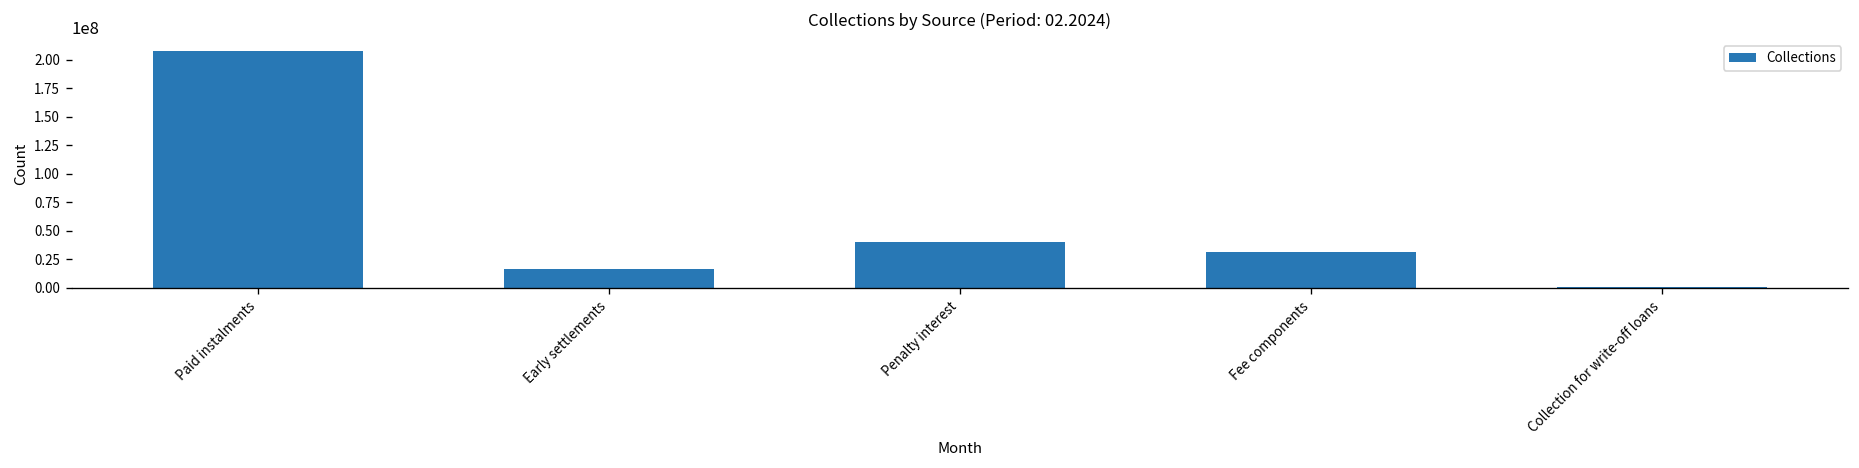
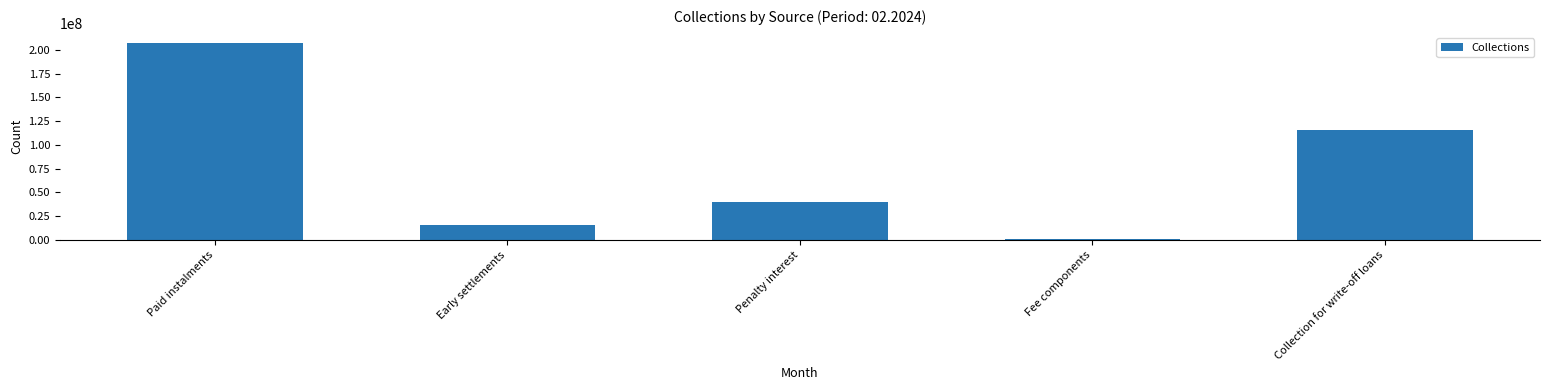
Fee components: 30000000 -> 0
Collection for write-off loans: 0 -> 120000000
